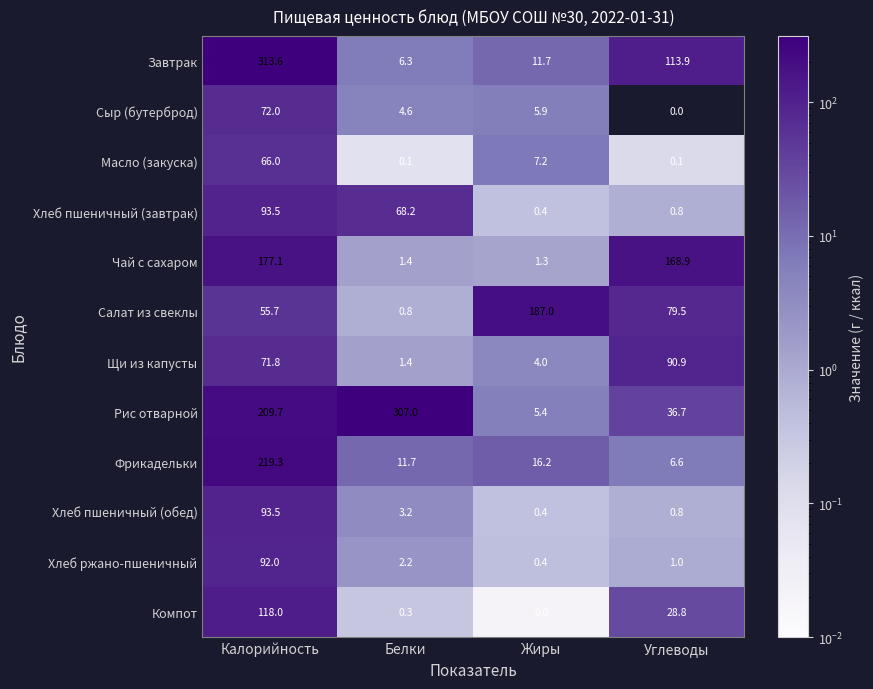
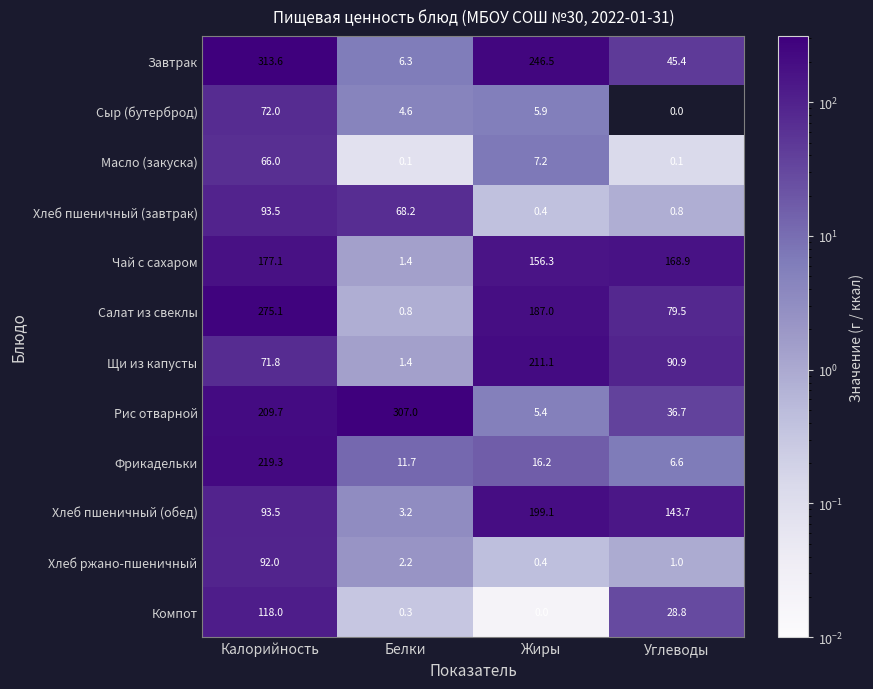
Завтрак, Жиры: 11.7 -> 246.5
Завтрак, Углеводы: 113.9 -> 45.4
Чай с сахаром, Жиры: 1.3 -> 156.3
Салат из свеклы, Калорийность: 55.7 -> 275.1
Щи из капусты, Жиры: 4.0 -> 211.1
Хлеб пшеничный (обед), Жиры: 0.4 -> 199.1
Хлеб пшеничный (обед), Углеводы: 0.8 -> 143.7
